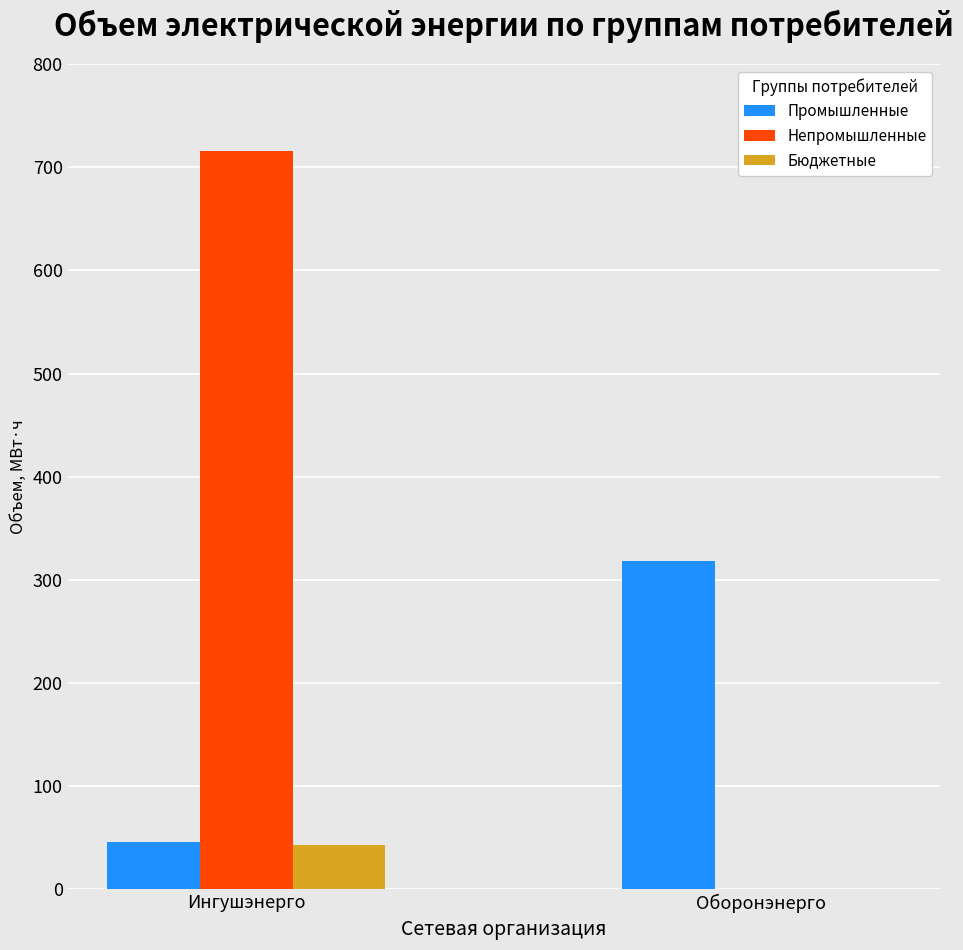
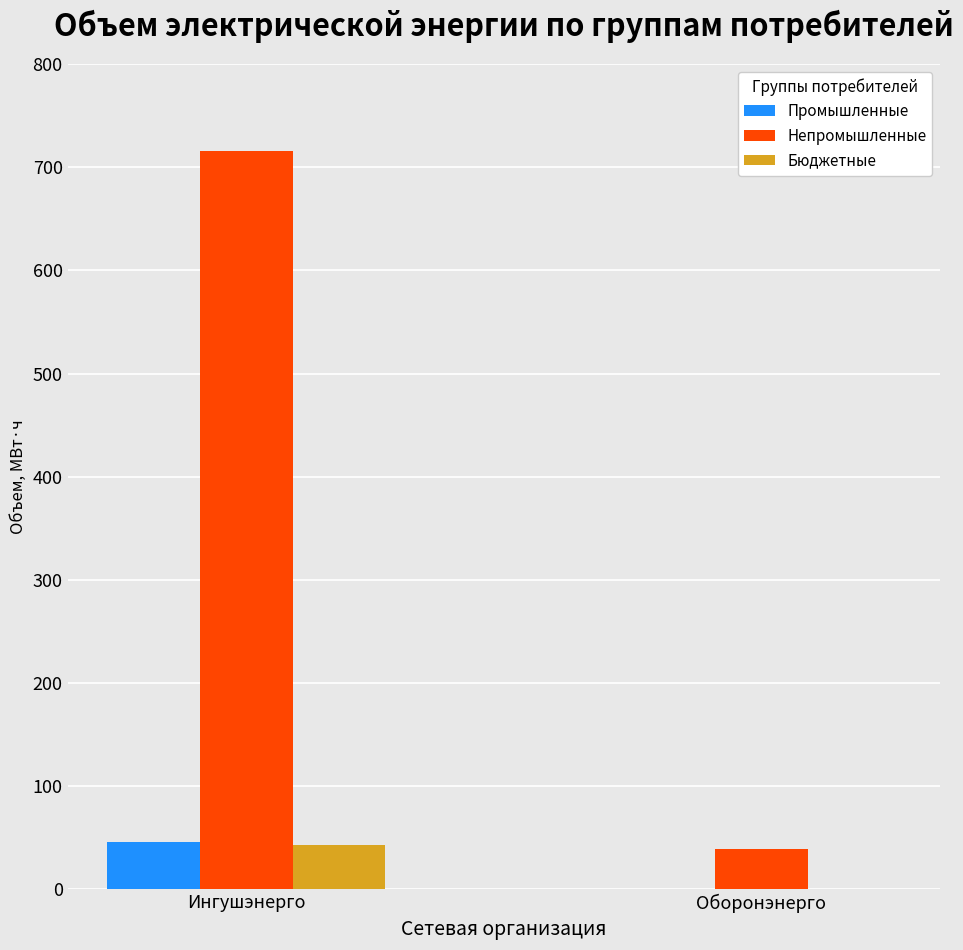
Промышленные, Оборонэнерго: 318 -> 0
Непромышленные, Оборонэнерго: 0 -> 39
